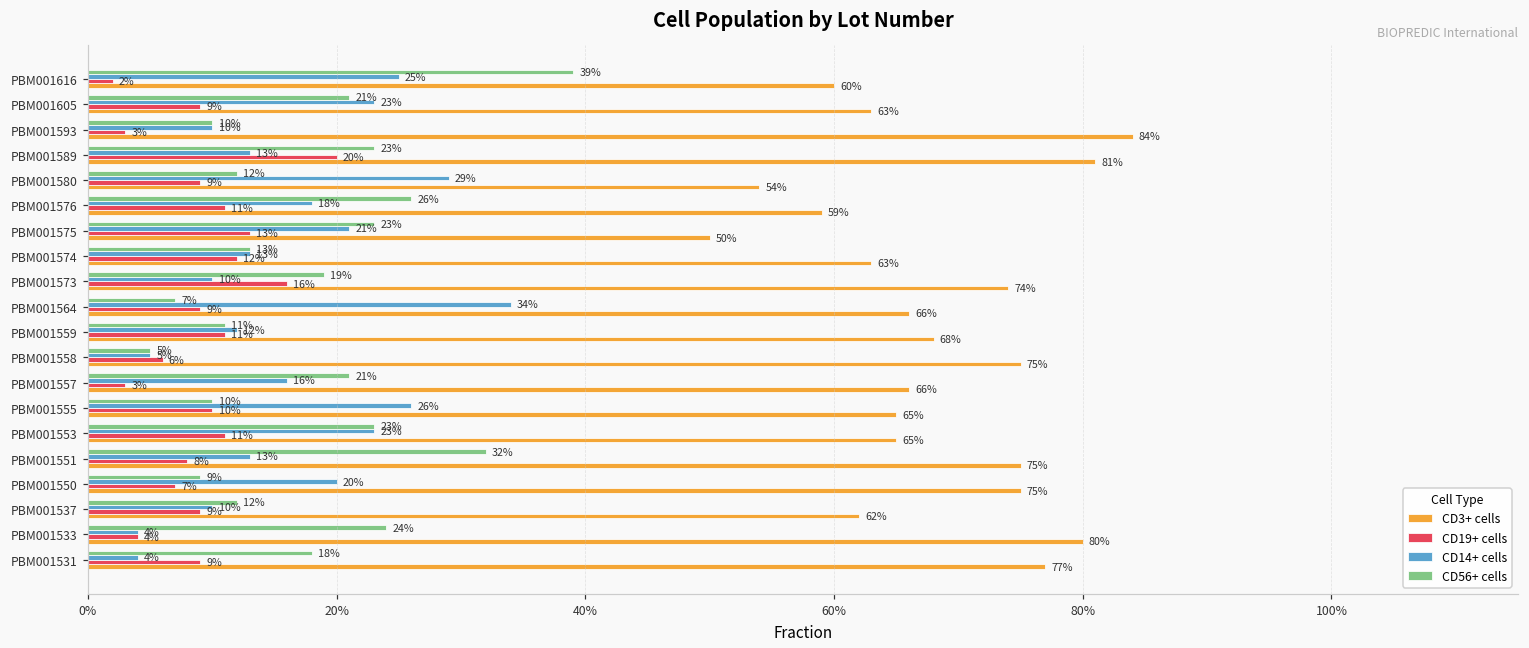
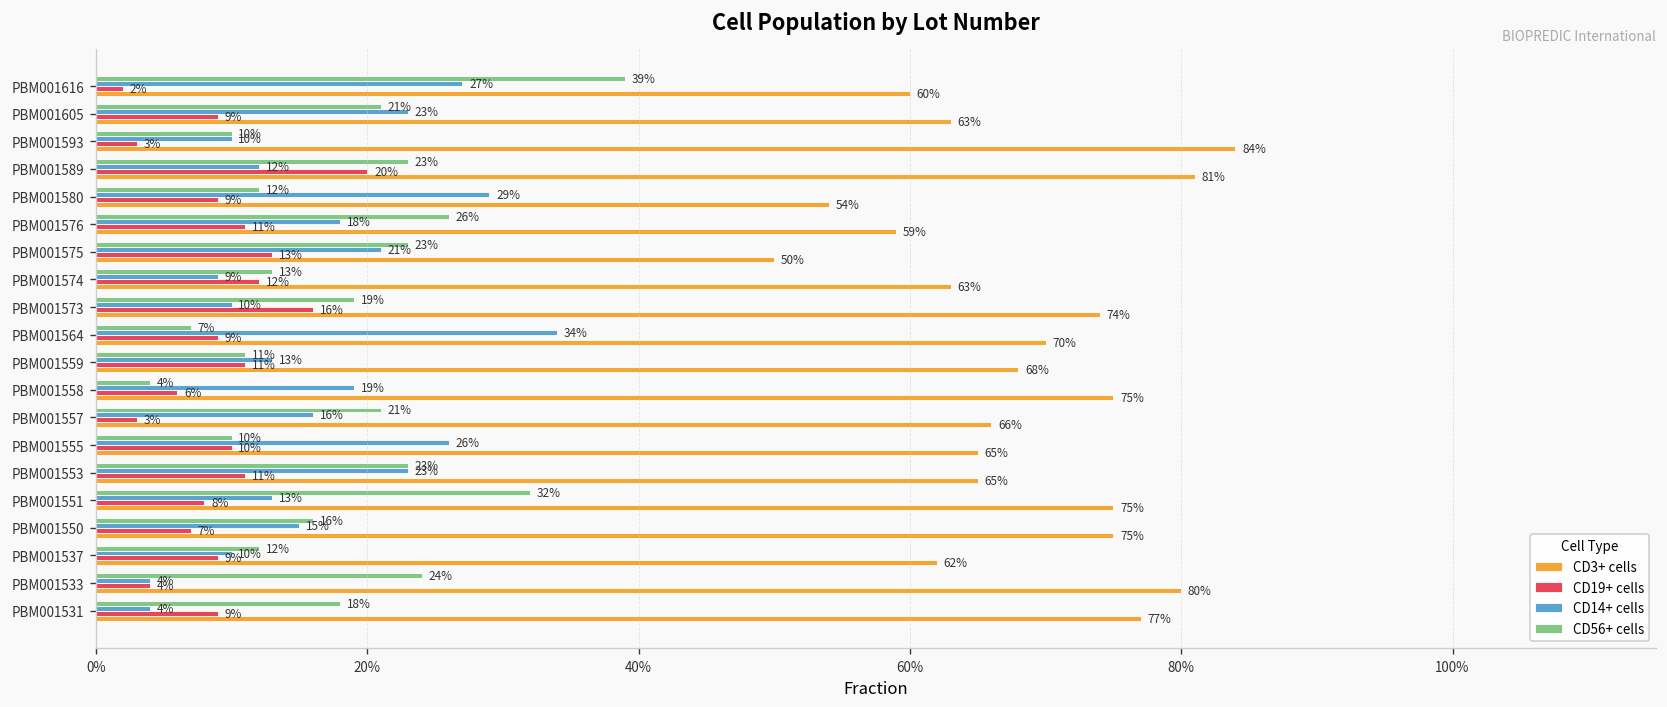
CD14+ cells, PBM001616: 25% -> 27%
CD14+ cells, PBM001589: 13% -> 12%
CD14+ cells, PBM001574: 13% -> 9%
CD3+ cells, PBM001564: 66% -> 70%
CD14+ cells, PBM001559: 12% -> 13%
CD56+ cells, PBM001558: 5% -> 4%
CD14+ cells, PBM001558: 5% -> 19%
CD56+ cells, PBM001550: 9% -> 16%
CD14+ cells, PBM001550: 20% -> 15%
